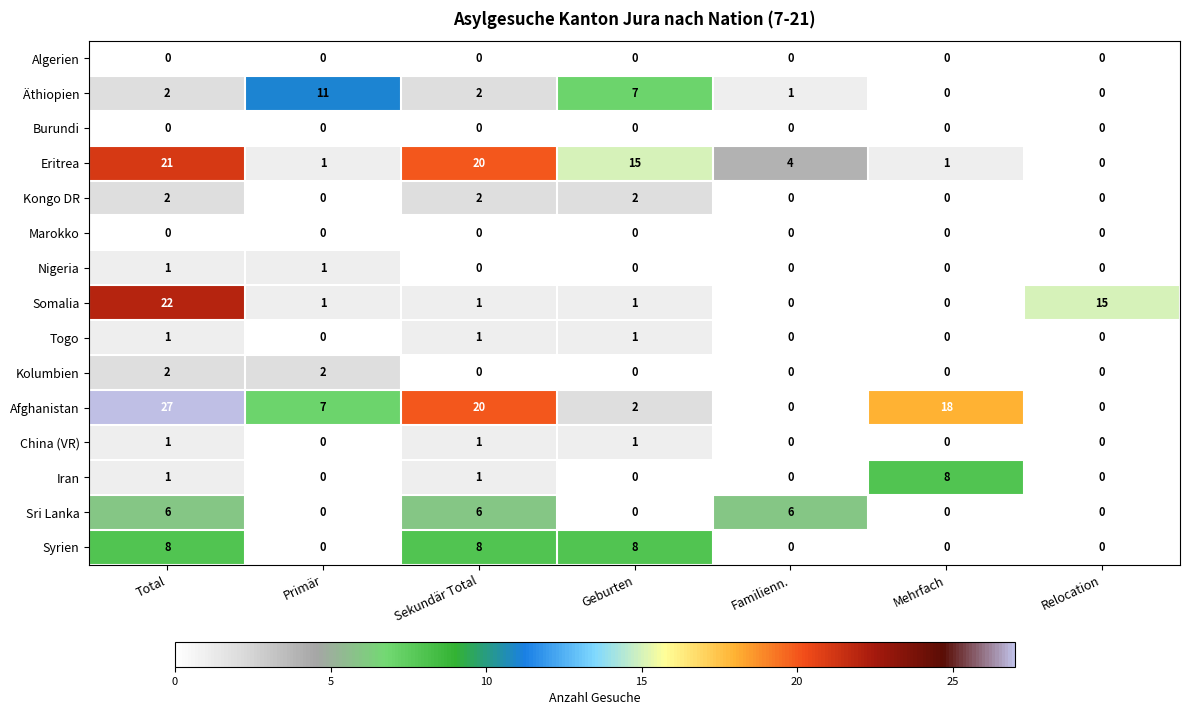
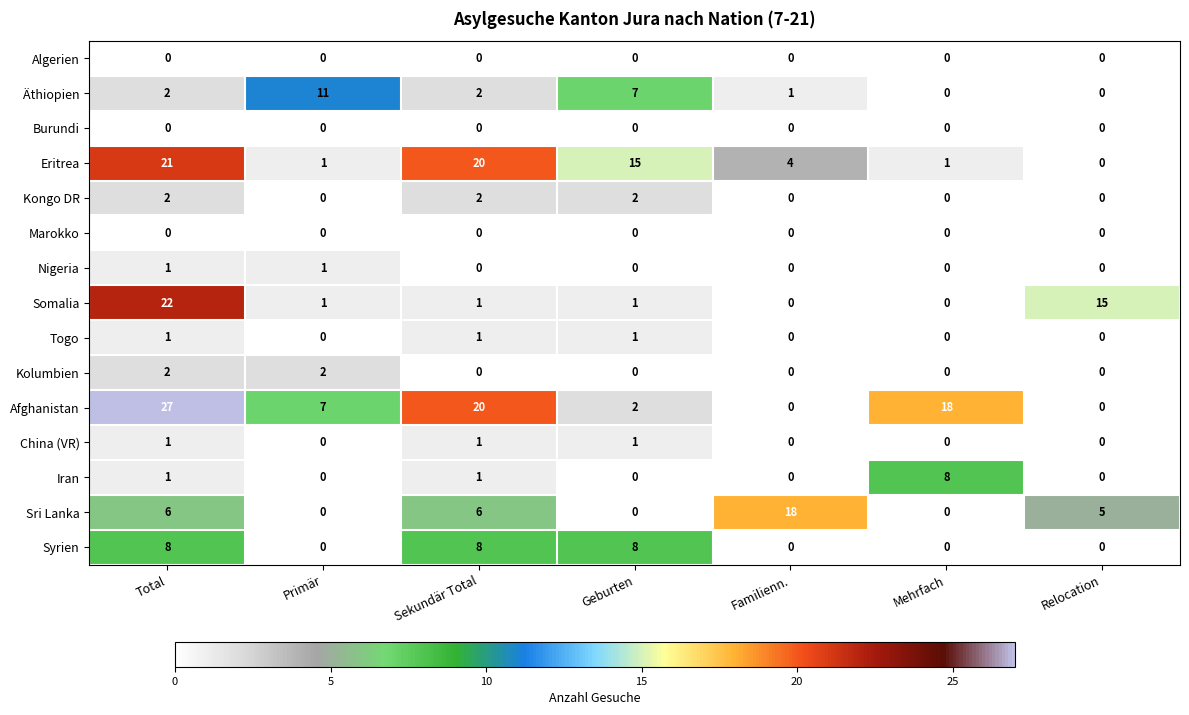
Sri Lanka, Familienn.: 6 -> 18
Sri Lanka, Relocation: 0 -> 5
